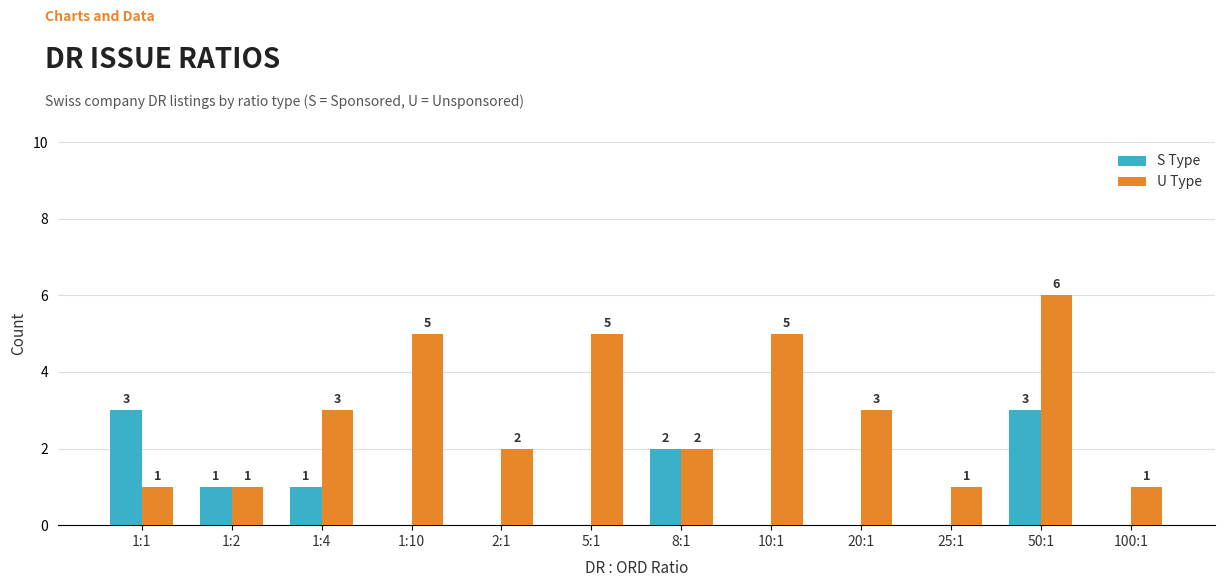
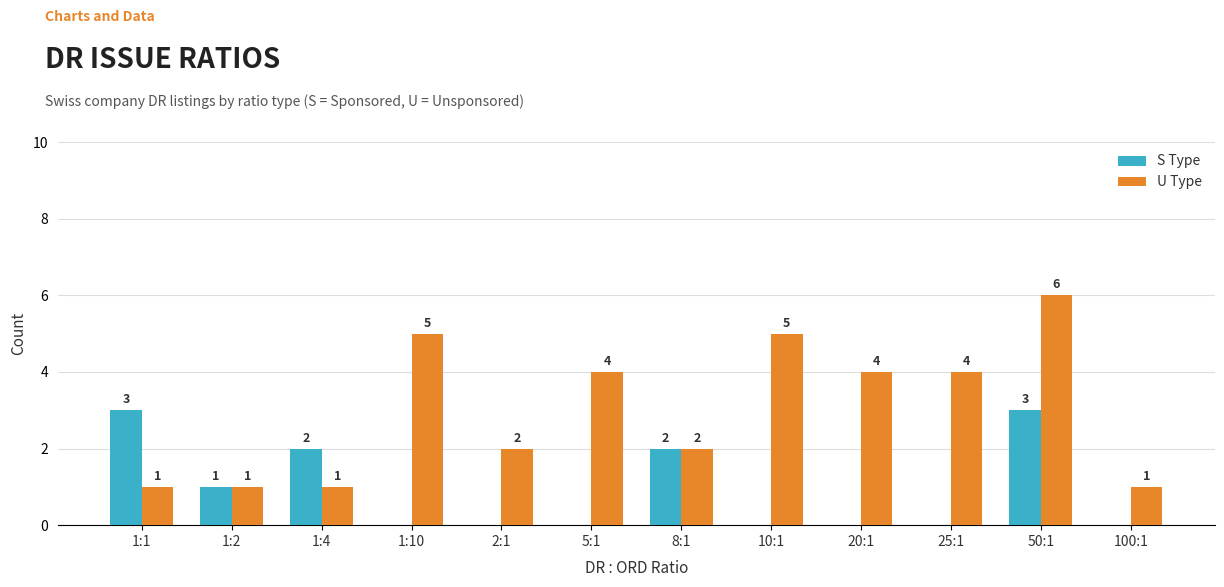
S Type, 1:4: 1 -> 2
U Type, 1:4: 3 -> 1
U Type, 5:1: 5 -> 4
U Type, 20:1: 3 -> 4
U Type, 25:1: 1 -> 4
